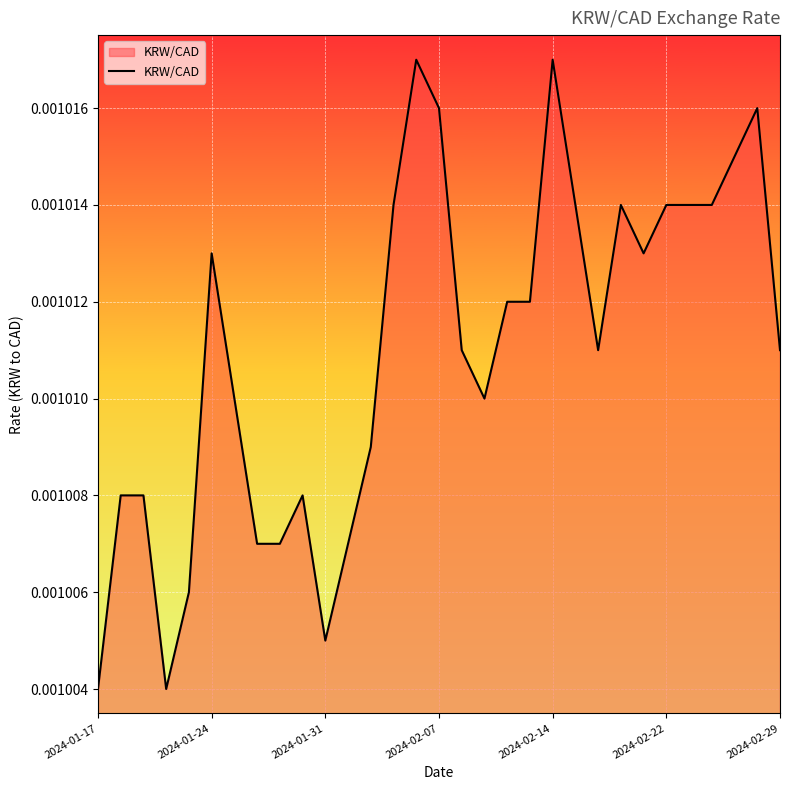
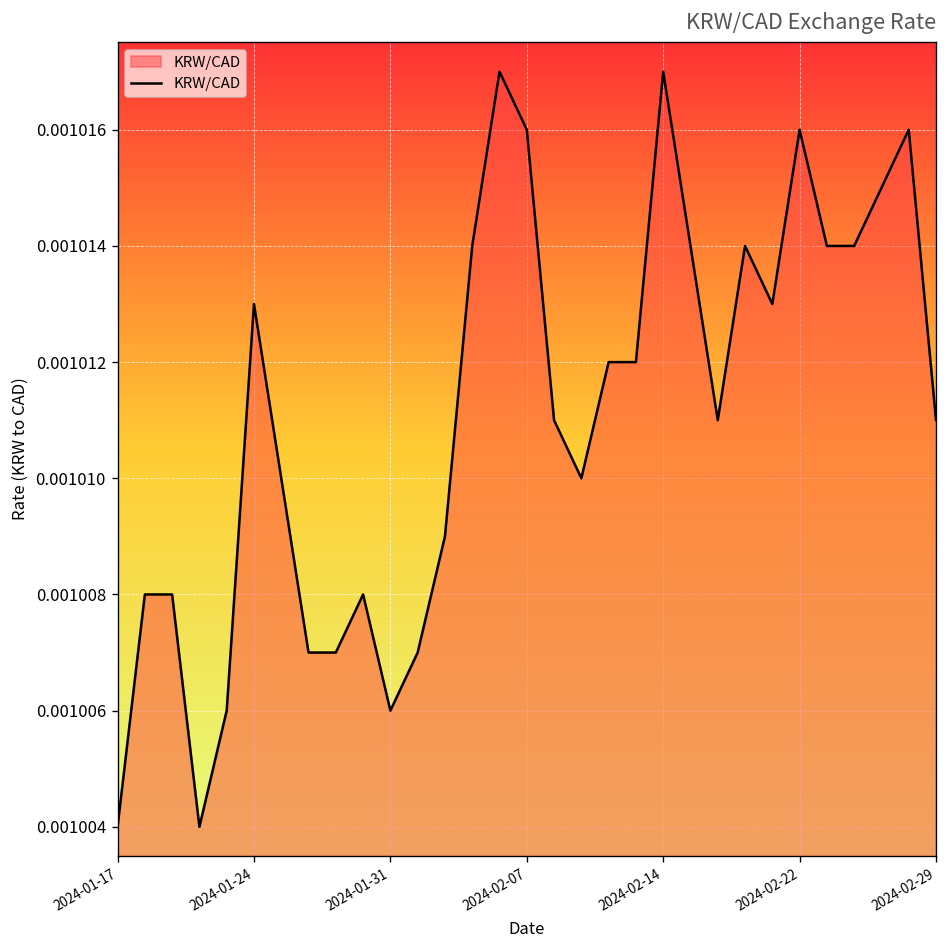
2024-01-31: 0.001005 -> 0.001006
2024-02-22: 0.001014 -> 0.001016
